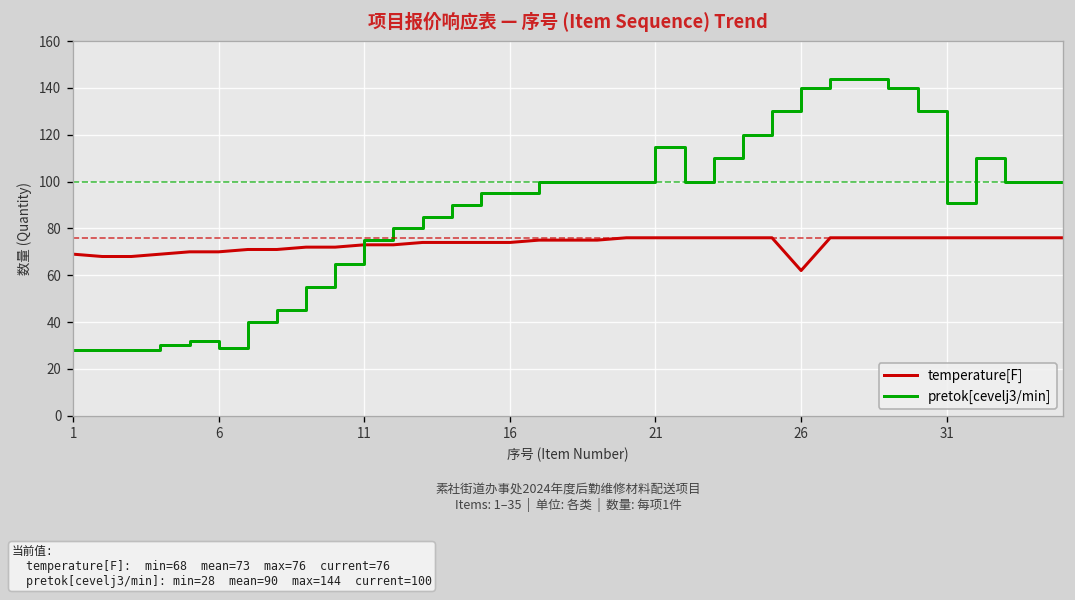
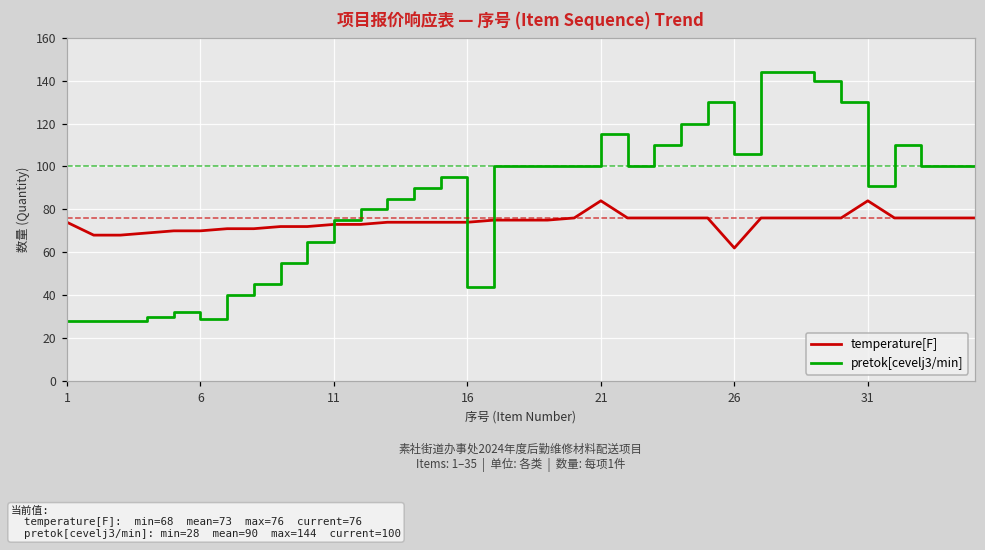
temperature[F], 1: 69 -> 74
pretok[cevelj3/min], 16: 95 -> 44
temperature[F], 21: 76 -> 84
pretok[cevelj3/min], 26: 140 -> 106
temperature[F], 31: 76 -> 84
